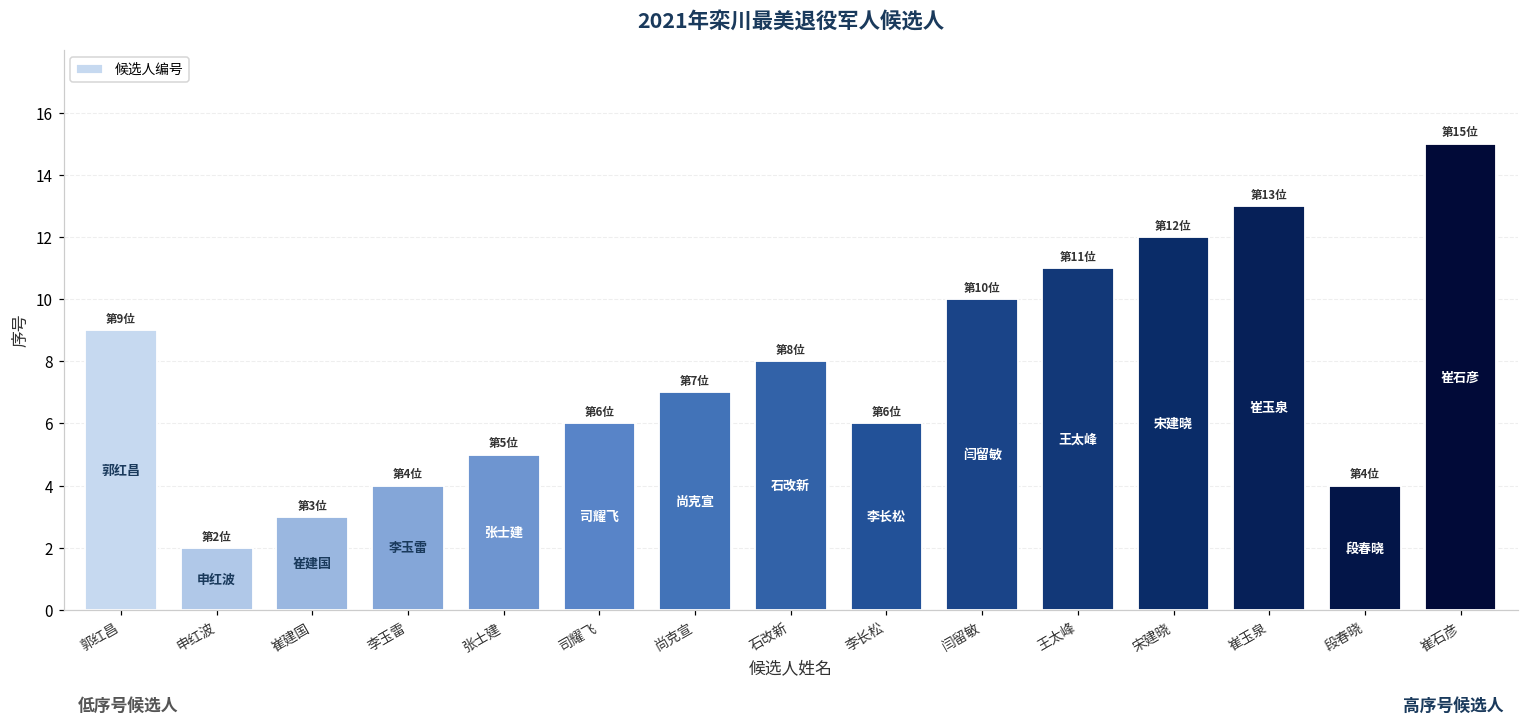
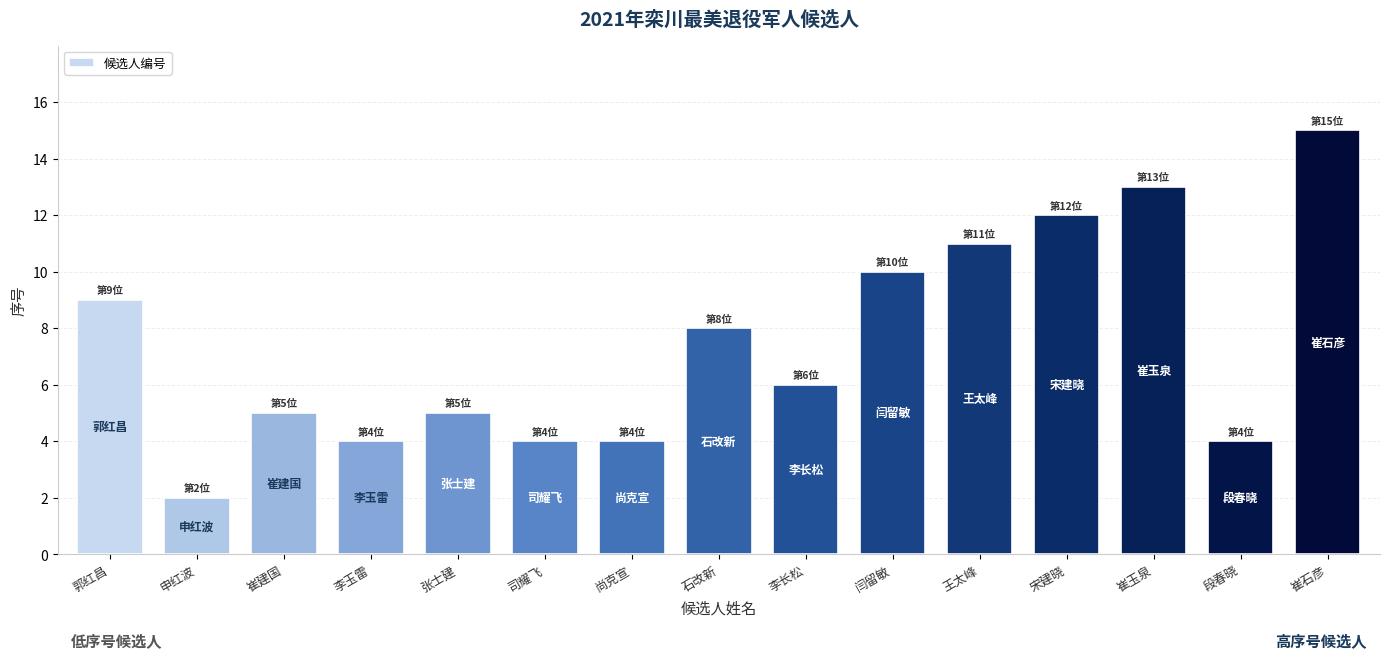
崔建国: 3位 -> 5位
司耀飞: 6位 -> 4位
尚克宣: 7位 -> 4位
